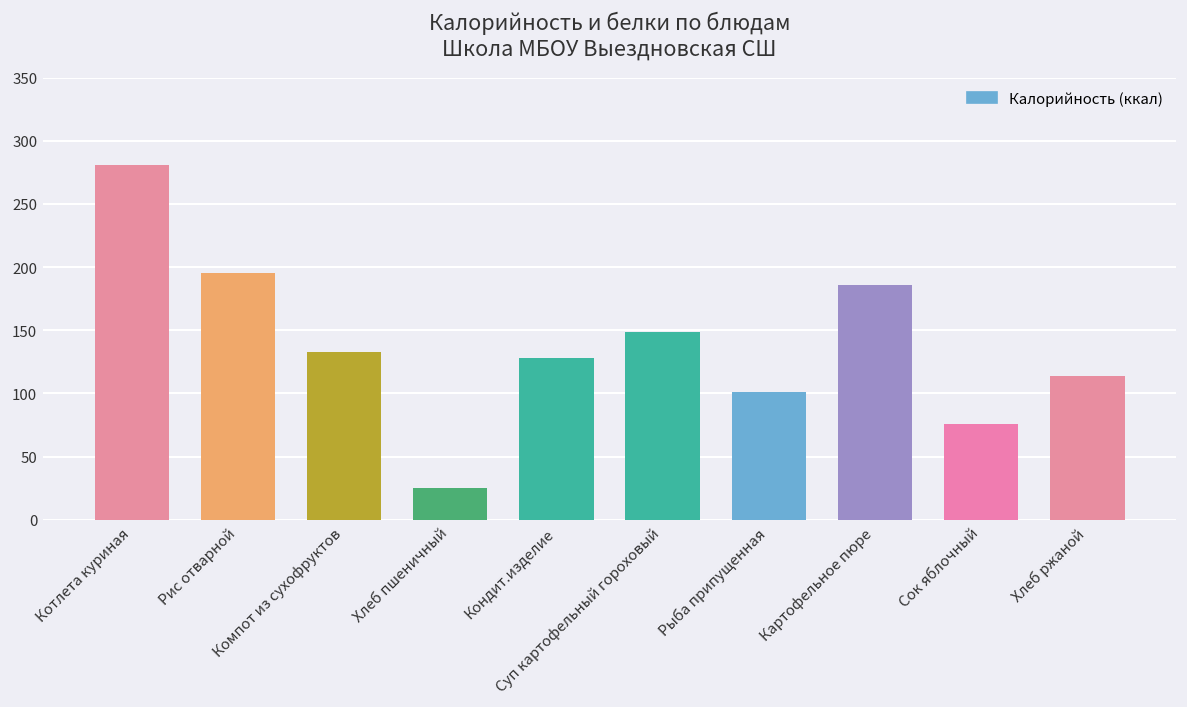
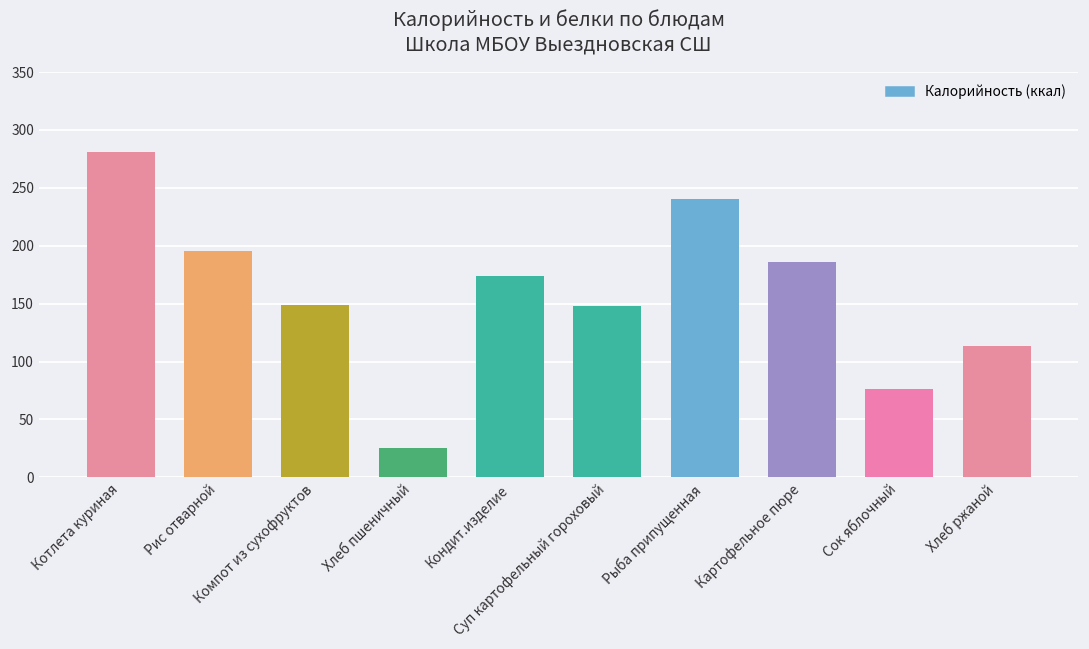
Компот из сухофруктов: 133 -> 149
Кондит.изделие: 128 -> 174
Рыба припущенная: 101 -> 240
